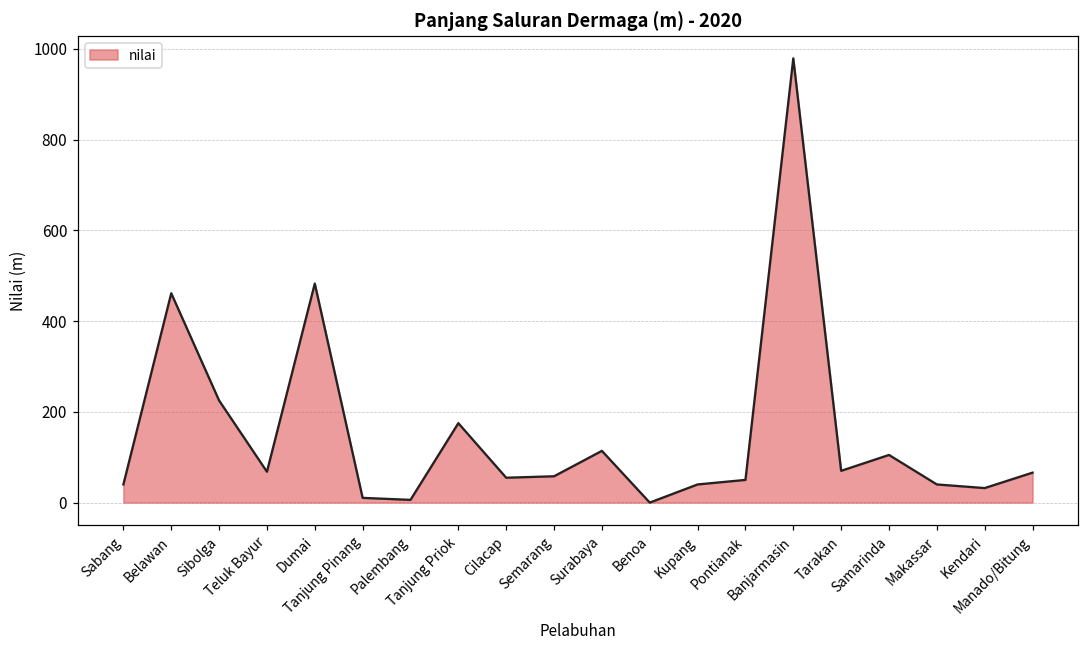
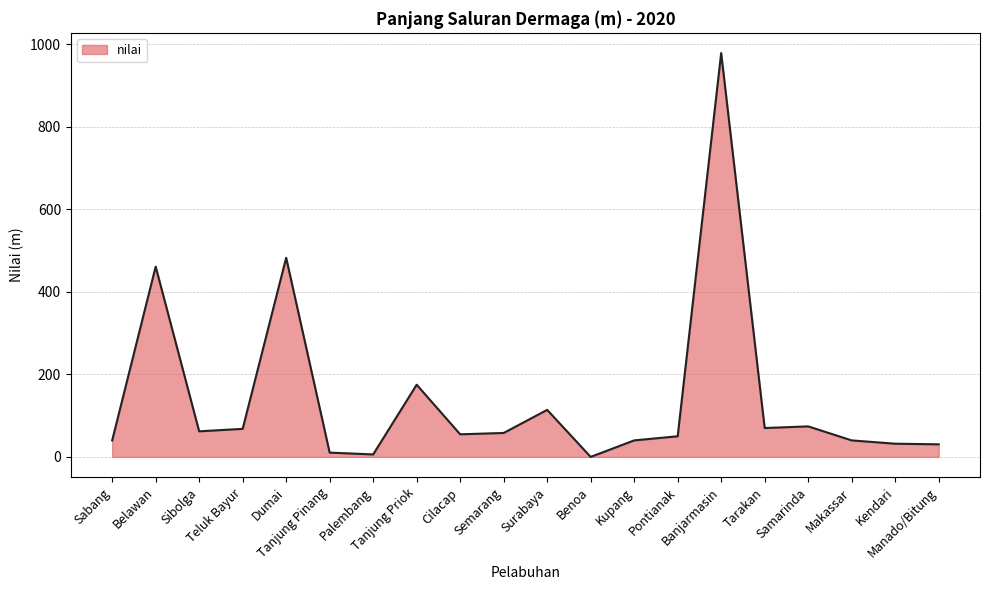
Sibolga: 230 -> 60
Samarinda: 110 -> 70
Manado/Bitung: 70 -> 30
